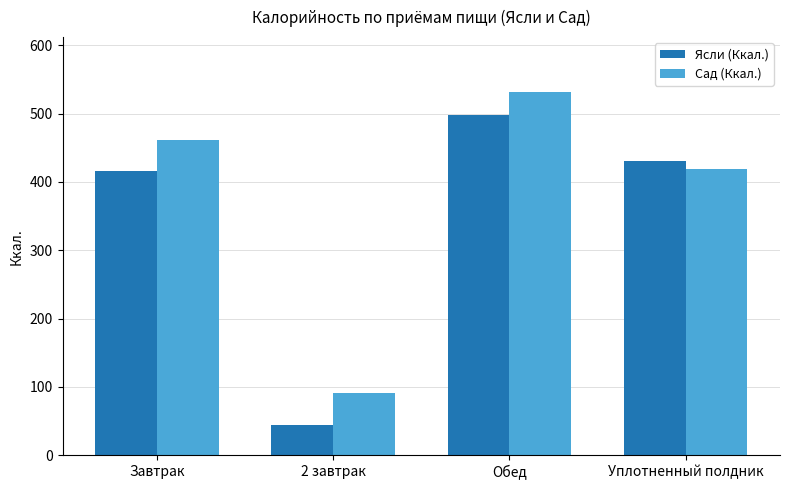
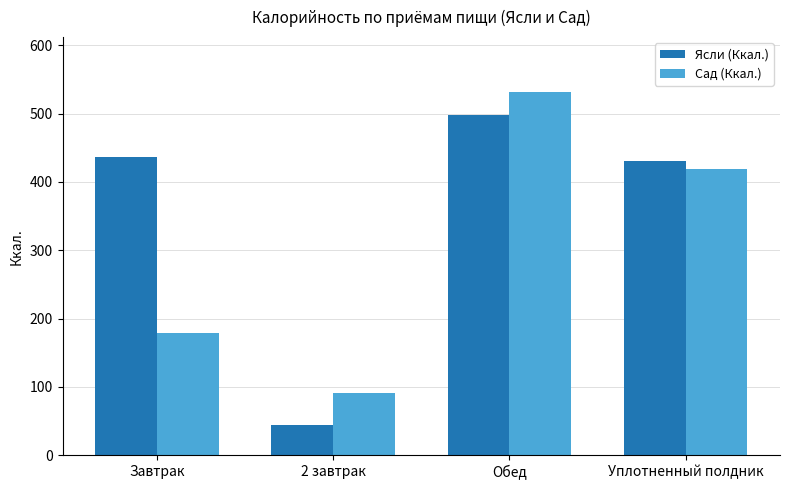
Ясли (Ккал.), Завтрак: 420 -> 440
Сад (Ккал.), Завтрак: 460 -> 180
